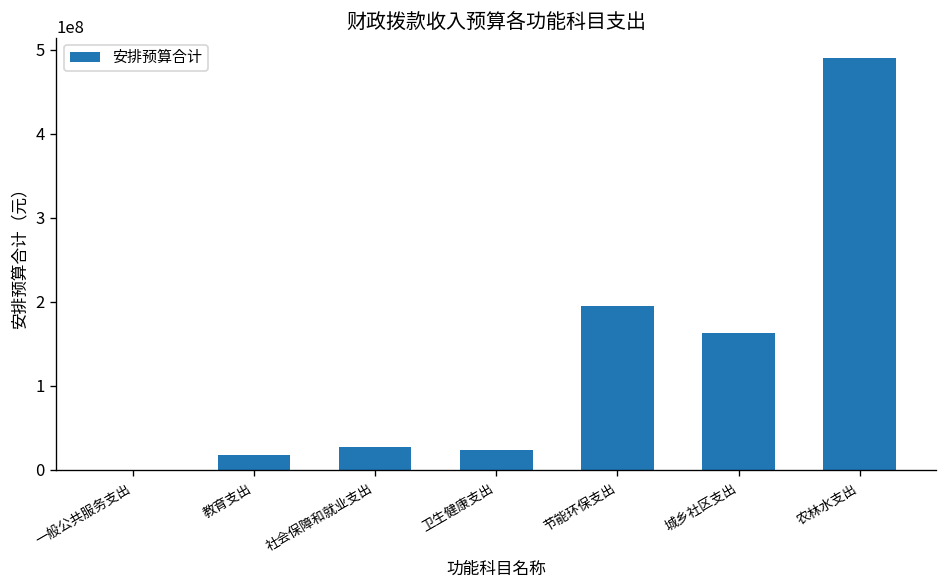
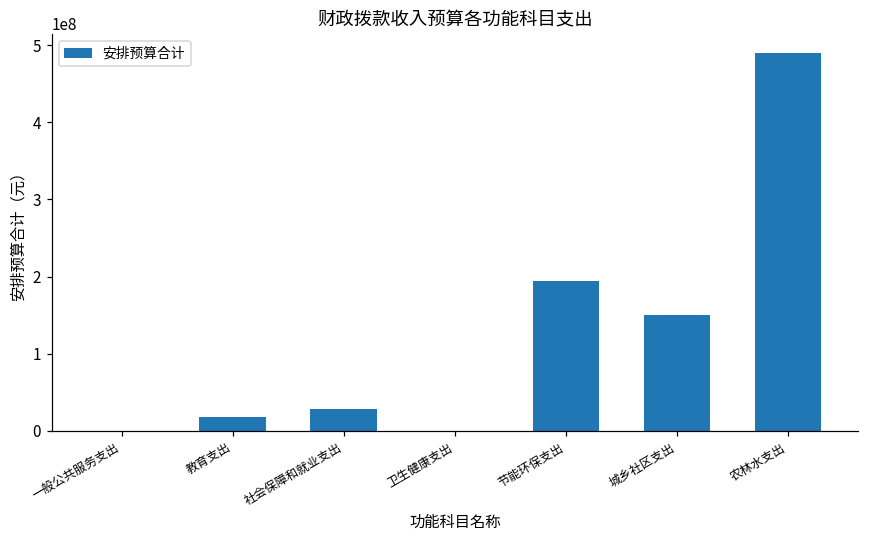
卫生健康支出: 20000000 -> 0
城乡社区支出: 160000000 -> 150000000
